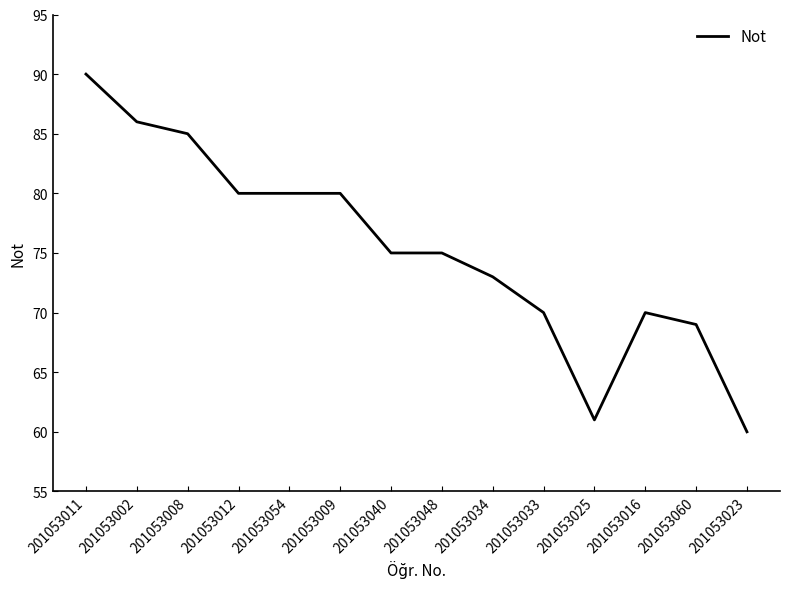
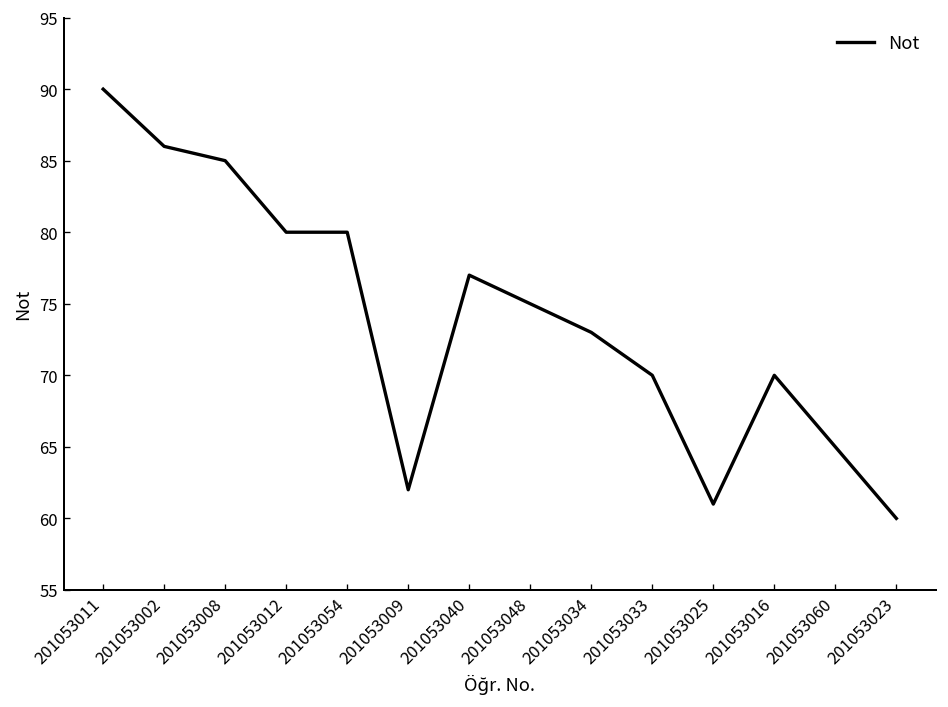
201053009: 80 -> 62
201053040: 75 -> 77
201053060: 69 -> 65
